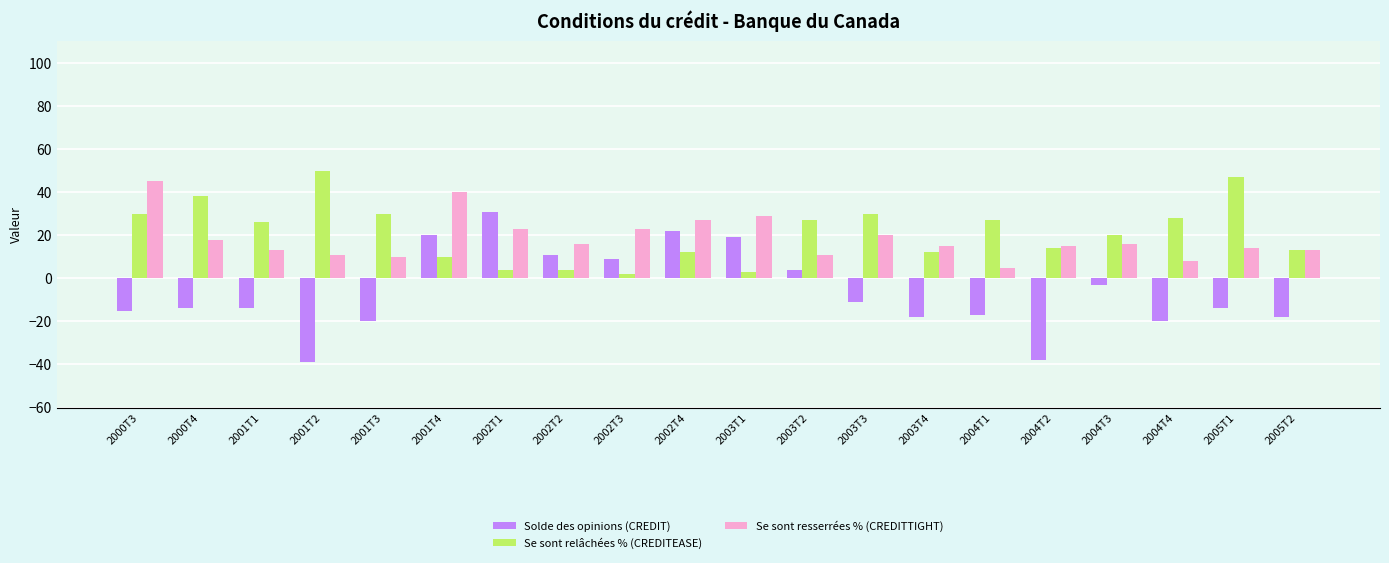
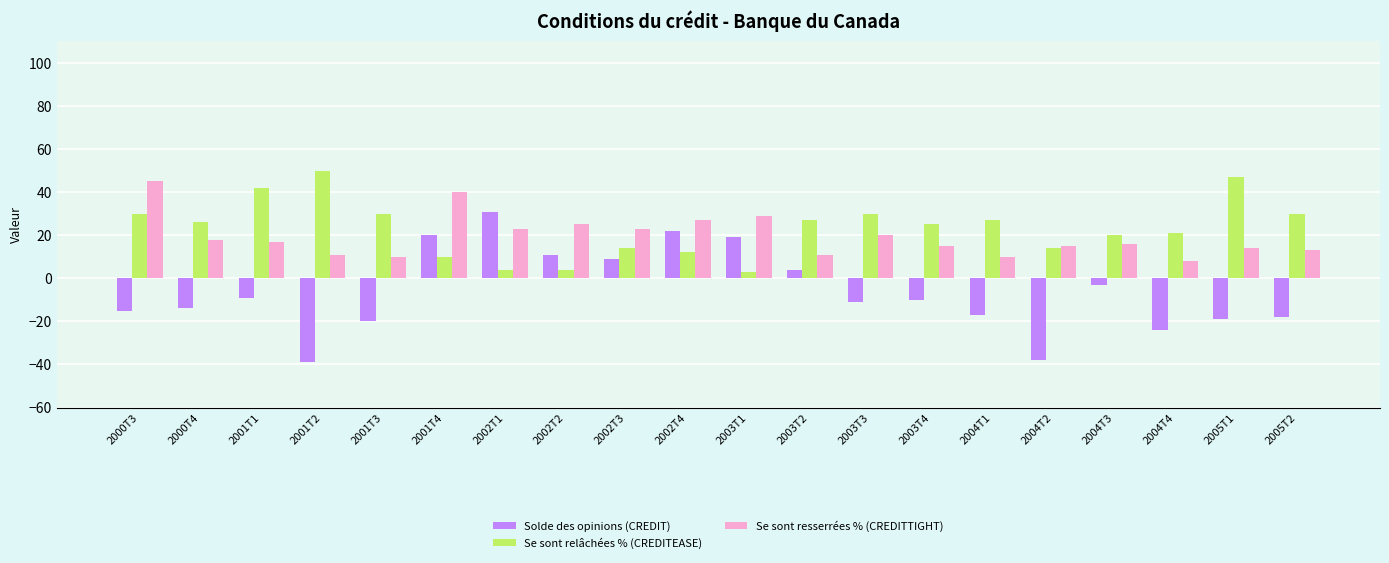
Se sont relâchées % (CREDITEASE), 2000T4: 38 -> 26
Solde des opinions (CREDIT), 2001T1: -14 -> -9
Se sont relâchées % (CREDITEASE), 2001T1: 26 -> 42
Se sont resserrées % (CREDITTIGHT), 2001T1: 13 -> 17
Se sont resserrées % (CREDITTIGHT), 2002T2: 16 -> 25
Se sont relâchées % (CREDITEASE), 2002T3: 2 -> 14
Solde des opinions (CREDIT), 2003T4: -18 -> -10
Se sont relâchées % (CREDITEASE), 2003T4: 12 -> 25
Se sont resserrées % (CREDITTIGHT), 2004T1: 5 -> 10
Solde des opinions (CREDIT), 2004T4: -20 -> -24
Se sont relâchées % (CREDITEASE), 2004T4: 28 -> 21
Solde des opinions (CREDIT), 2005T1: -14 -> -19
Se sont relâchées % (CREDITEASE), 2005T2: 13 -> 30
